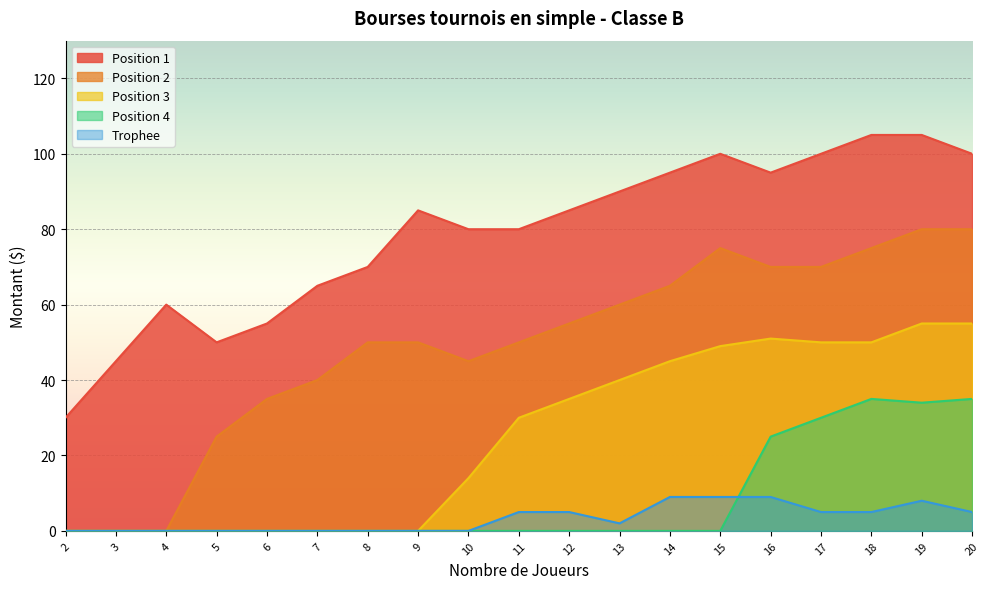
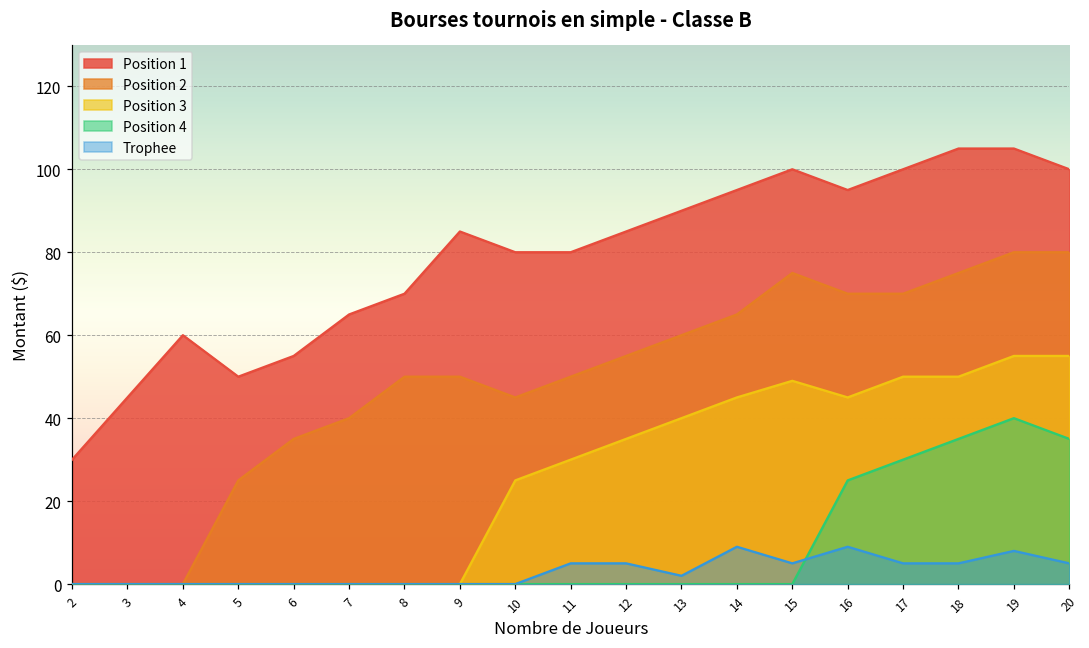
Position 3, 10: 14 -> 25
Trophee, 15: 9 -> 5
Position 3, 16: 51 -> 45
Position 4, 19: 34 -> 40
